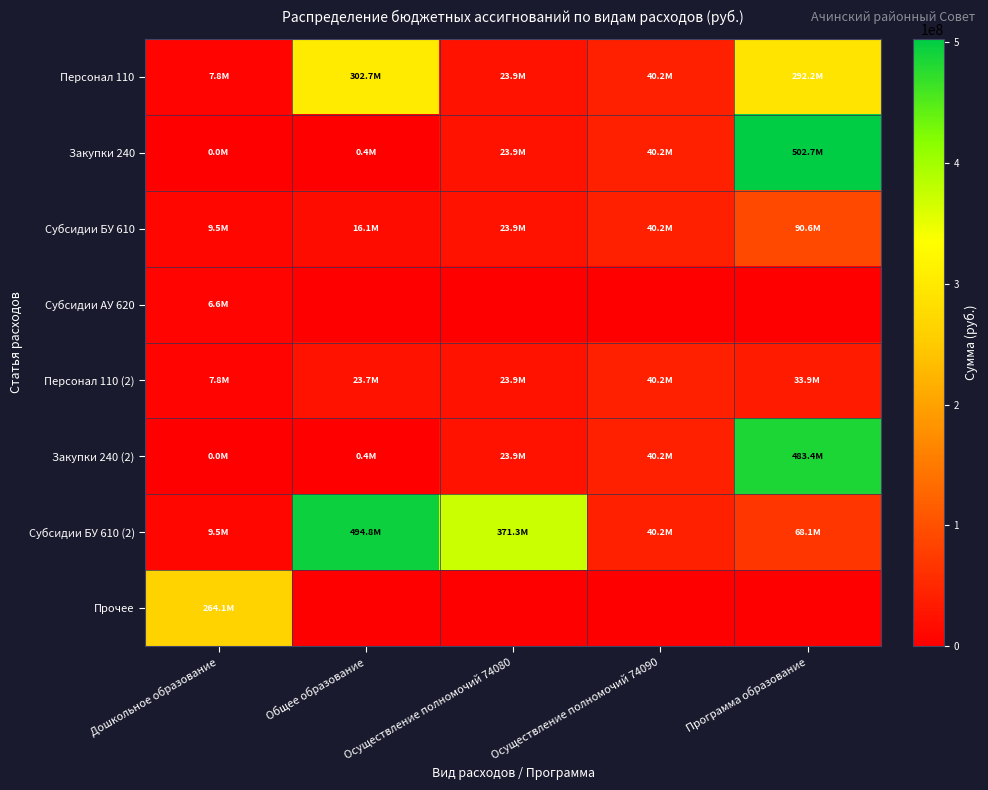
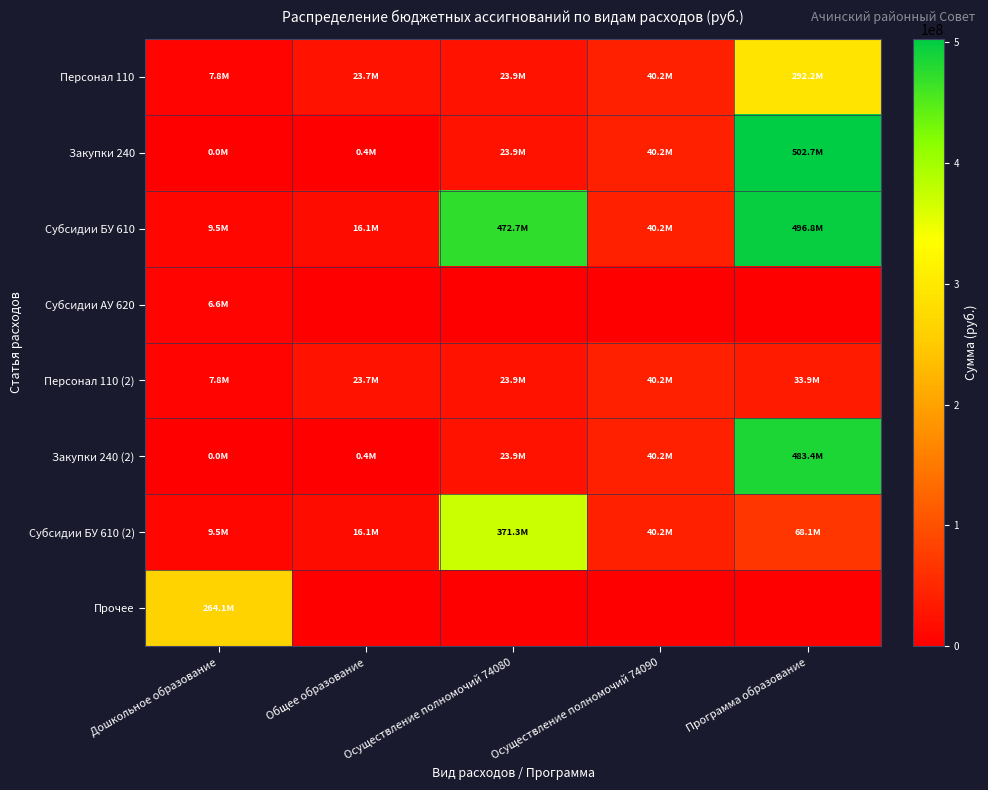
Персонал 110, Общее образование: 302.7M -> 23.7M
Субсидии БУ 610, Осуществление полномочий 74080: 23.9M -> 472.7M
Субсидии БУ 610, Программа образование: 90.6M -> 496.8M
Субсидии БУ 610 (2), Общее образование: 494.8M -> 16.1M
